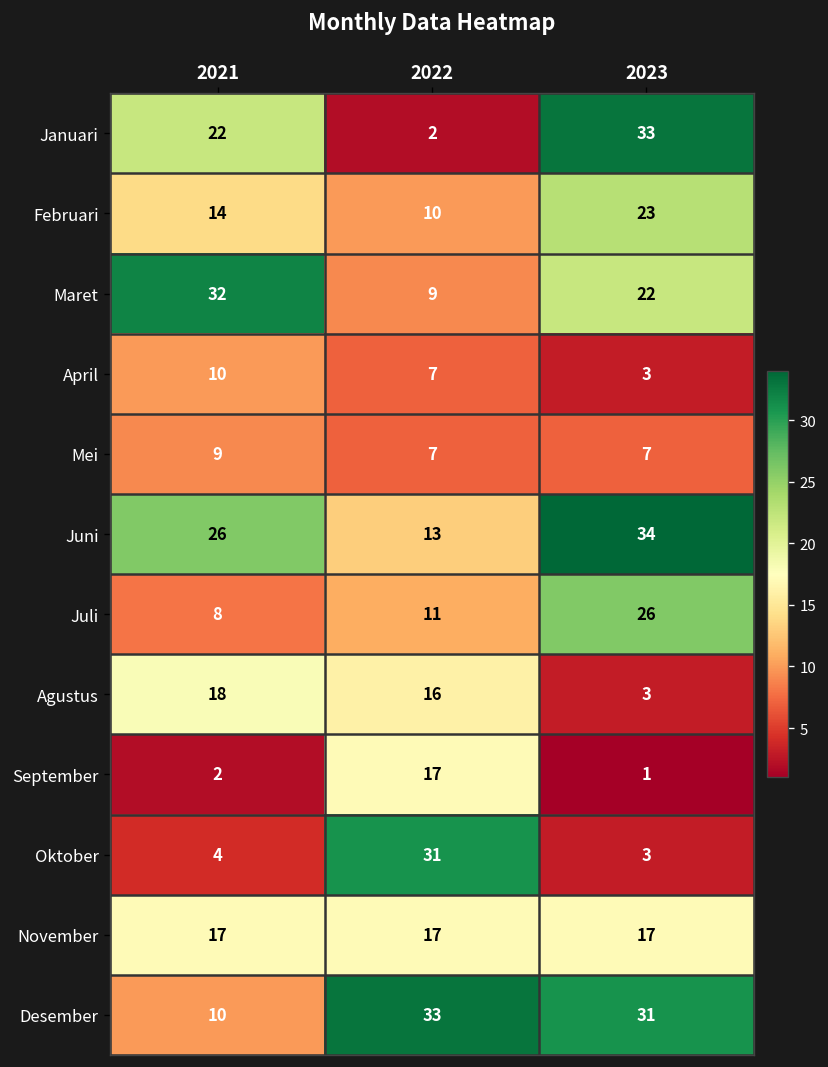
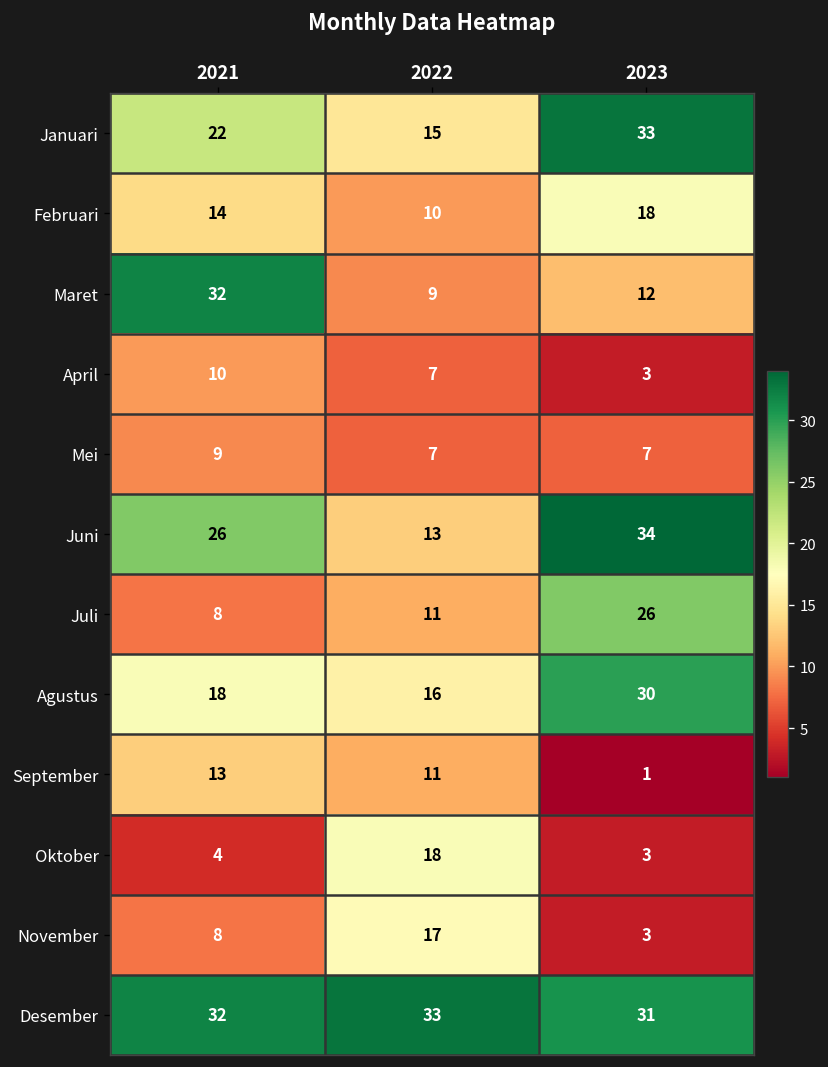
Januari, 2022: 2 -> 15
Februari, 2023: 23 -> 18
Maret, 2023: 22 -> 12
Agustus, 2023: 3 -> 30
September, 2021: 2 -> 13
September, 2022: 17 -> 11
Oktober, 2022: 31 -> 18
November, 2021: 17 -> 8
November, 2023: 17 -> 3
Desember, 2021: 10 -> 32
